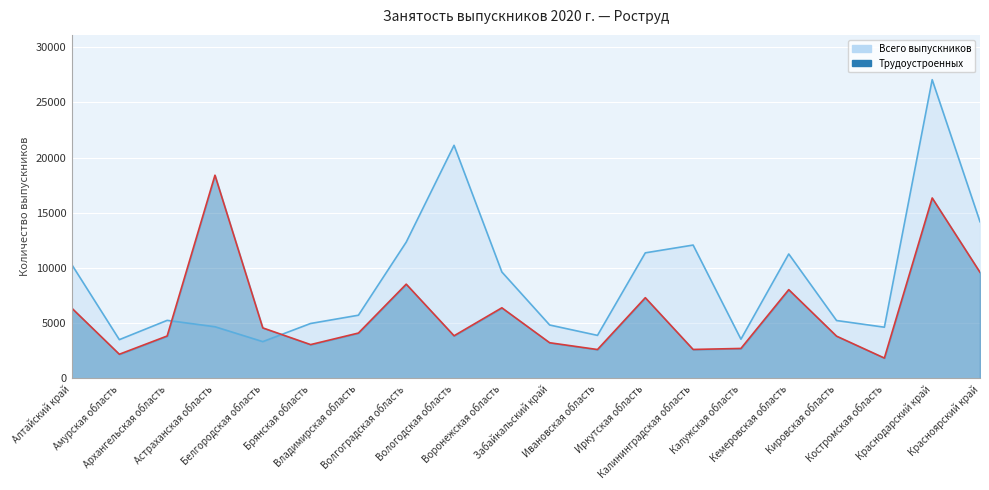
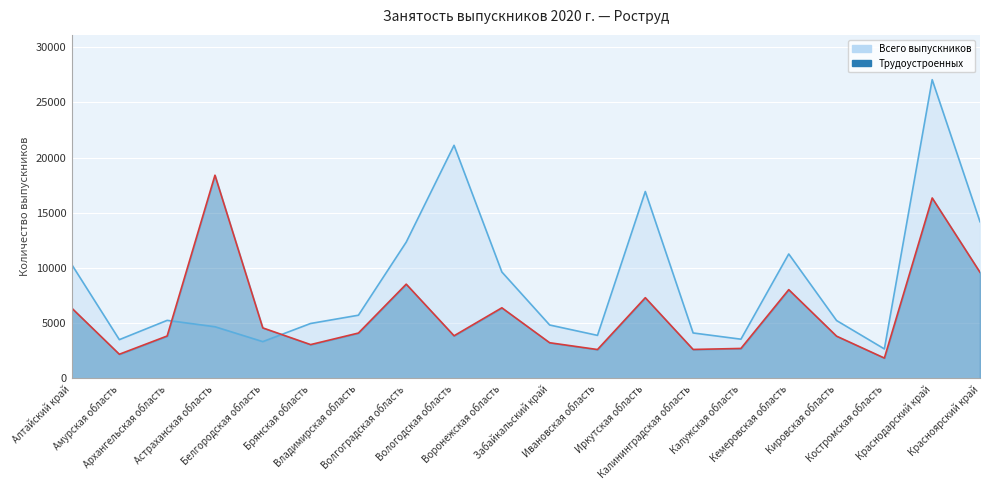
Всего выпускников, Иркутская область: 11400 -> 16900
Всего выпускников, Калининградская область: 12100 -> 4100
Всего выпускников, Костромская область: 4600 -> 2700
